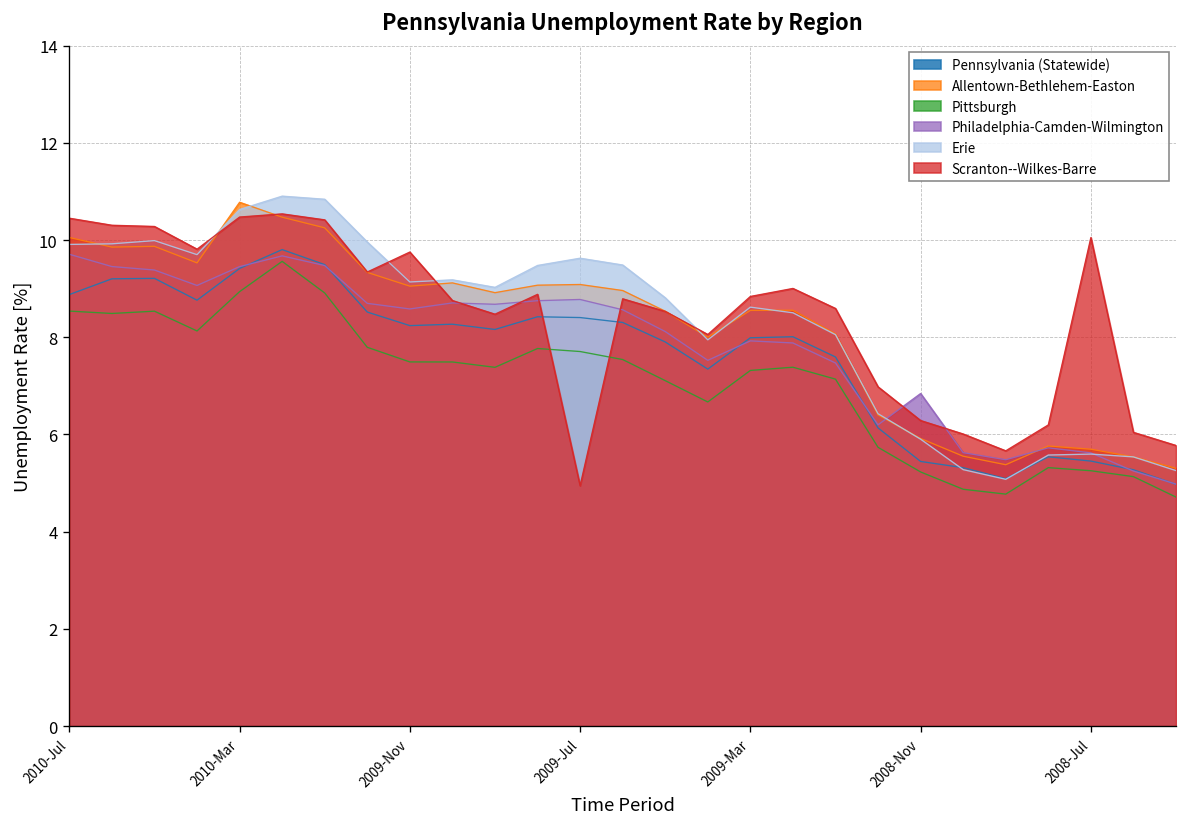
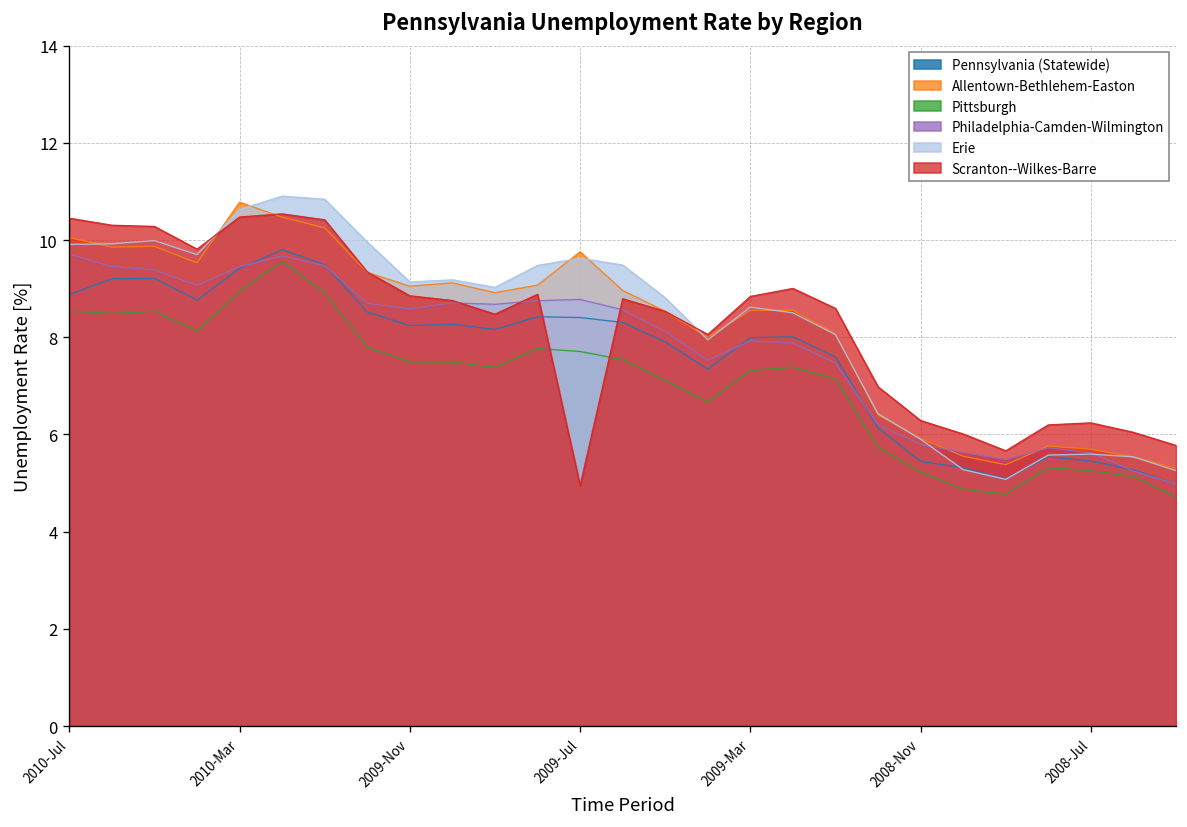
Scranton--Wilkes-Barre, 2009-Nov: 9.8 -> 8.9
Allentown-Bethlehem-Easton, 2009-Jul: 9.1 -> 9.8
Philadelphia-Camden-Wilmington, 2008-Nov: 6.8 -> 5.8
Scranton--Wilkes-Barre, 2008-Jul: 10.1 -> 6.2
